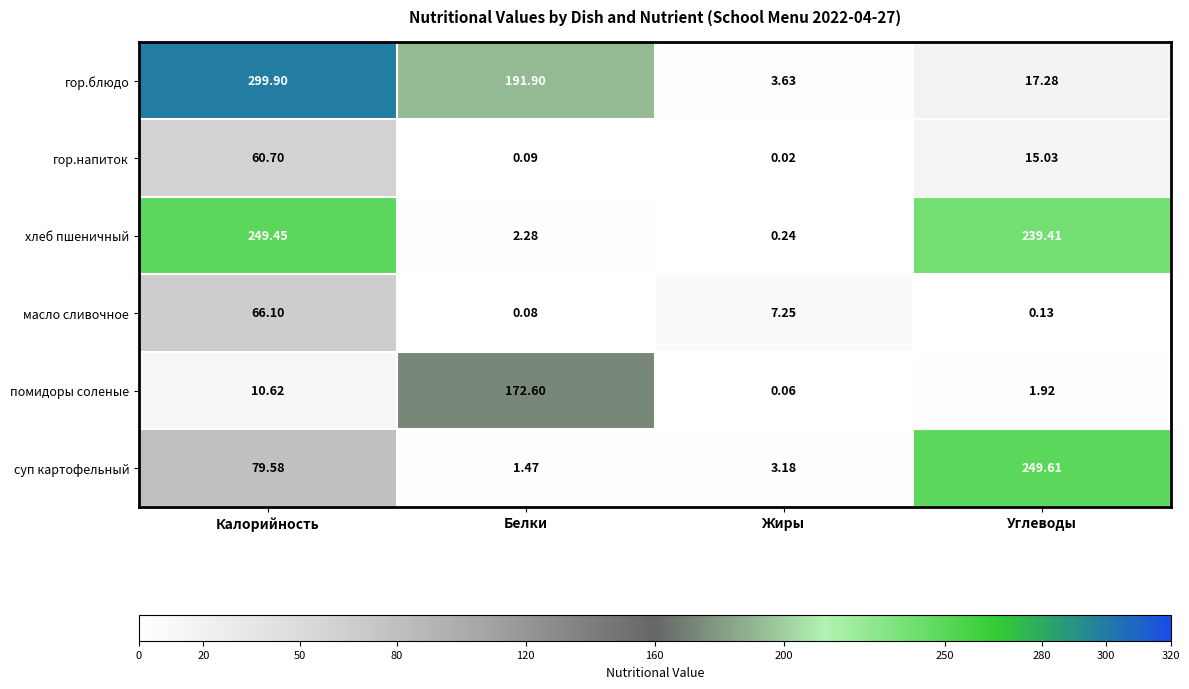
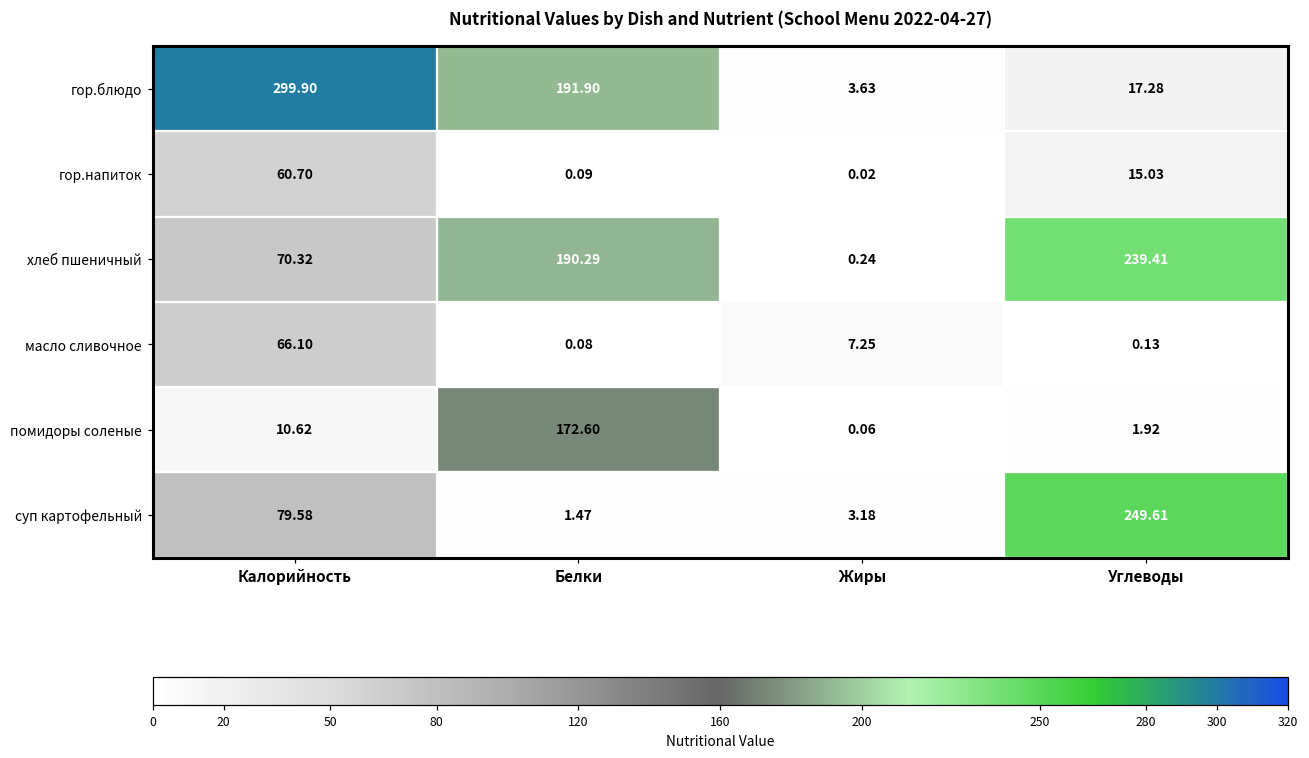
хлеб пшеничный, Калорийность: 249.45 -> 70.32
хлеб пшеничный, Белки: 2.28 -> 190.29
